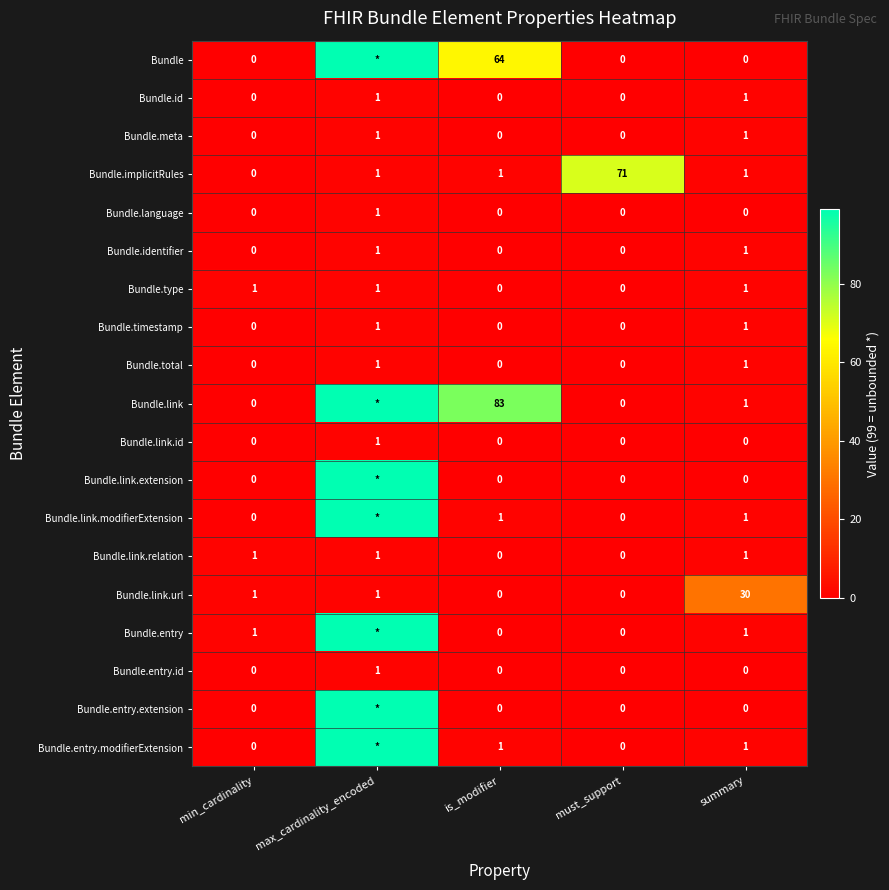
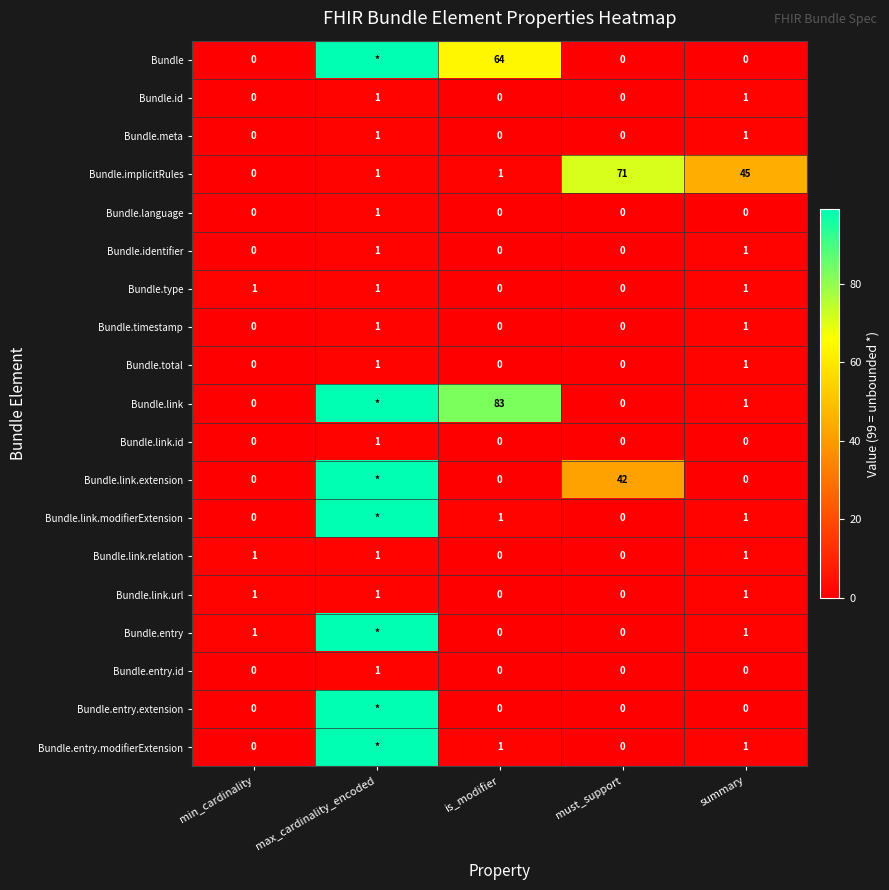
Bundle.implicitRules, summary: 1 -> 45
Bundle.link.extension, must_support: 0 -> 42
Bundle.link.url, summary: 30 -> 1
